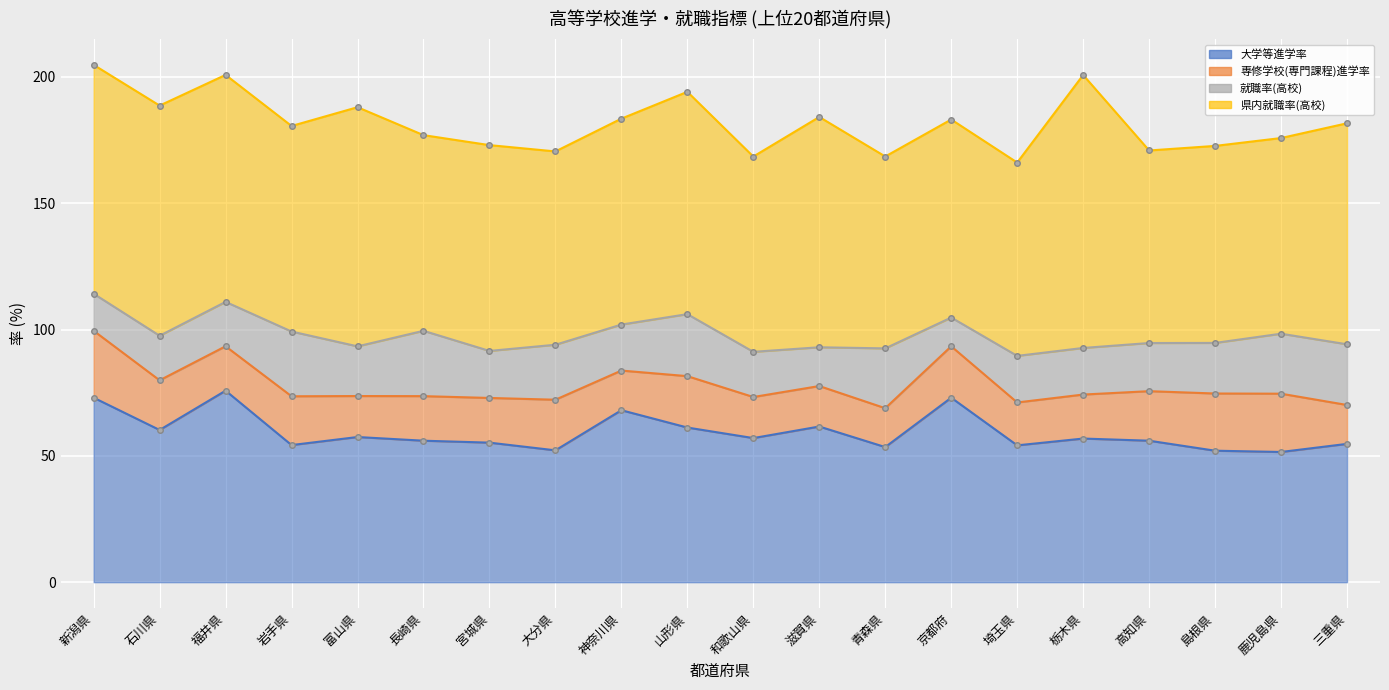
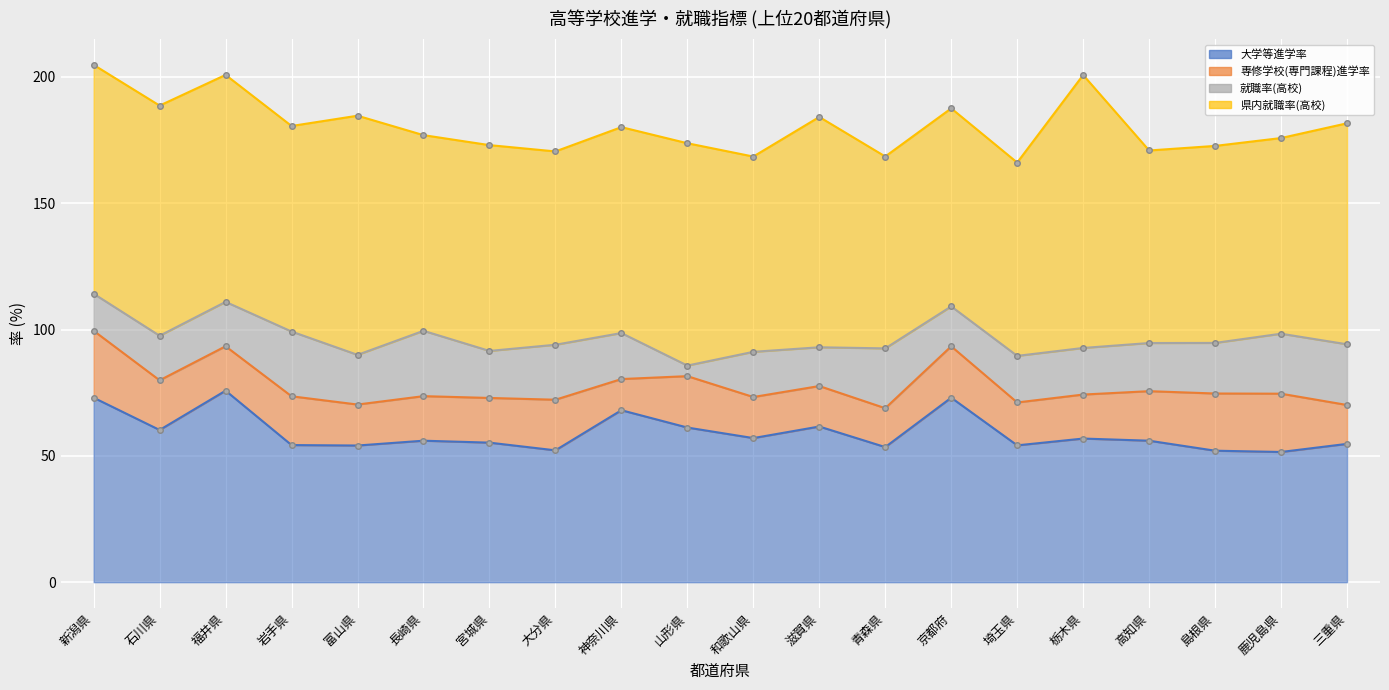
大学等進学率, 富山県: 57 -> 54
専修学校(専門課程)進学率, 神奈川県: 16 -> 12
就職率(高校), 山形県: 25 -> 4
就職率(高校), 京都府: 11 -> 16
